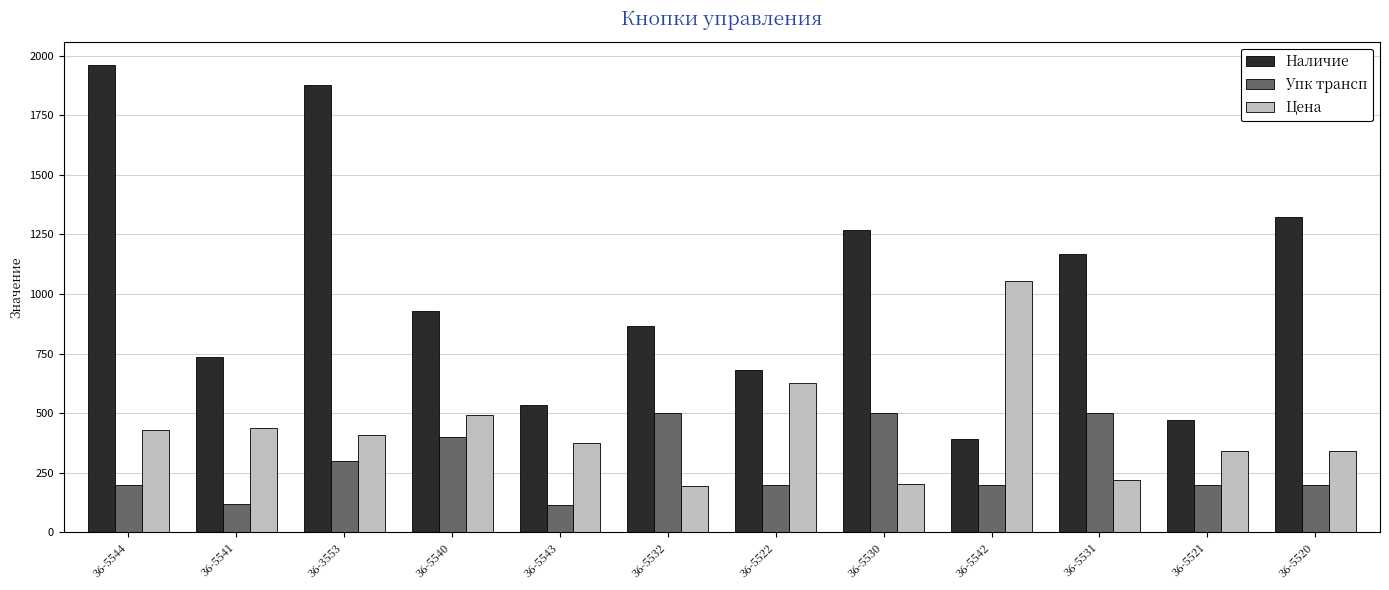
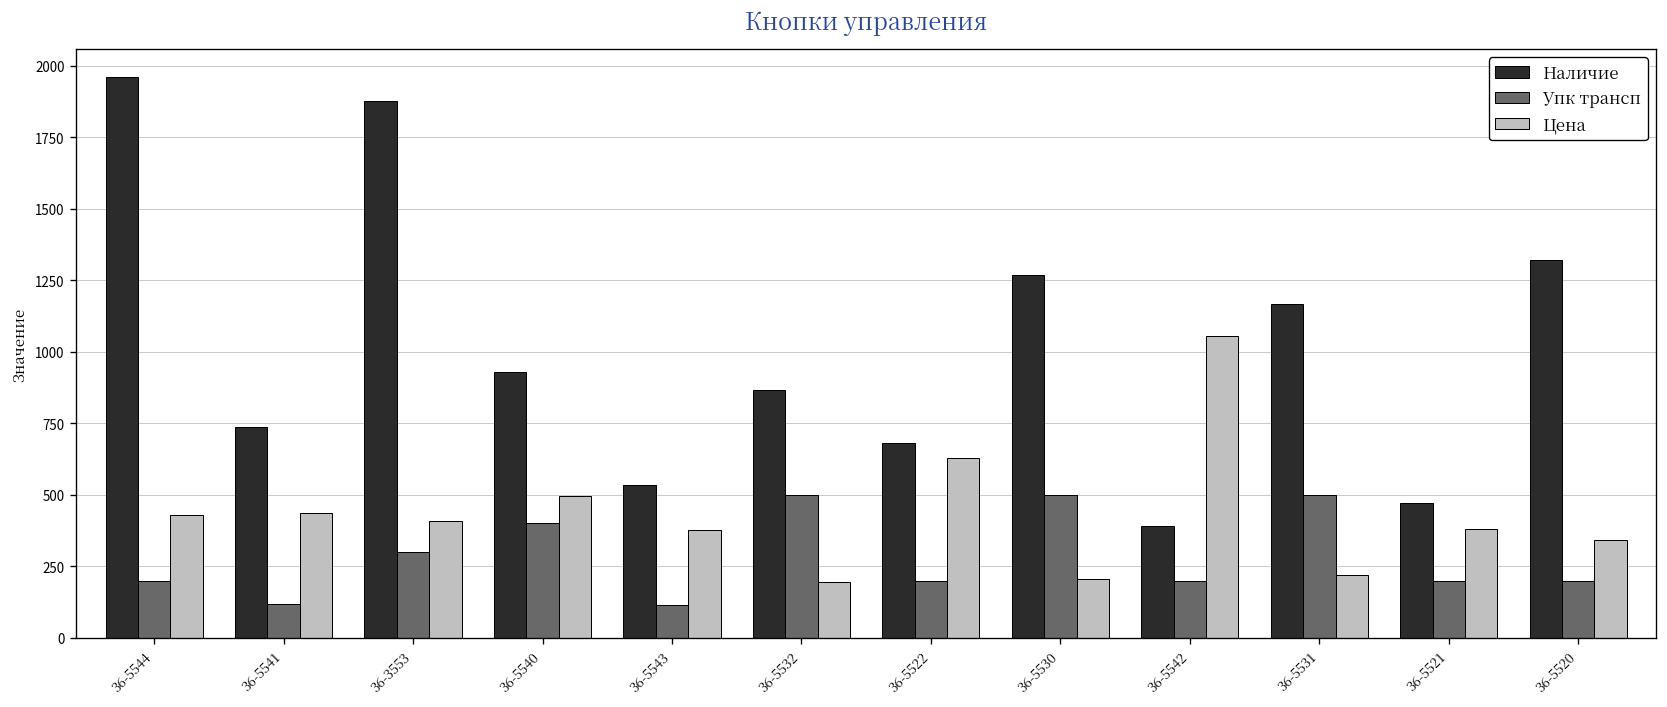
Цена, 36-5521: 340 -> 380
